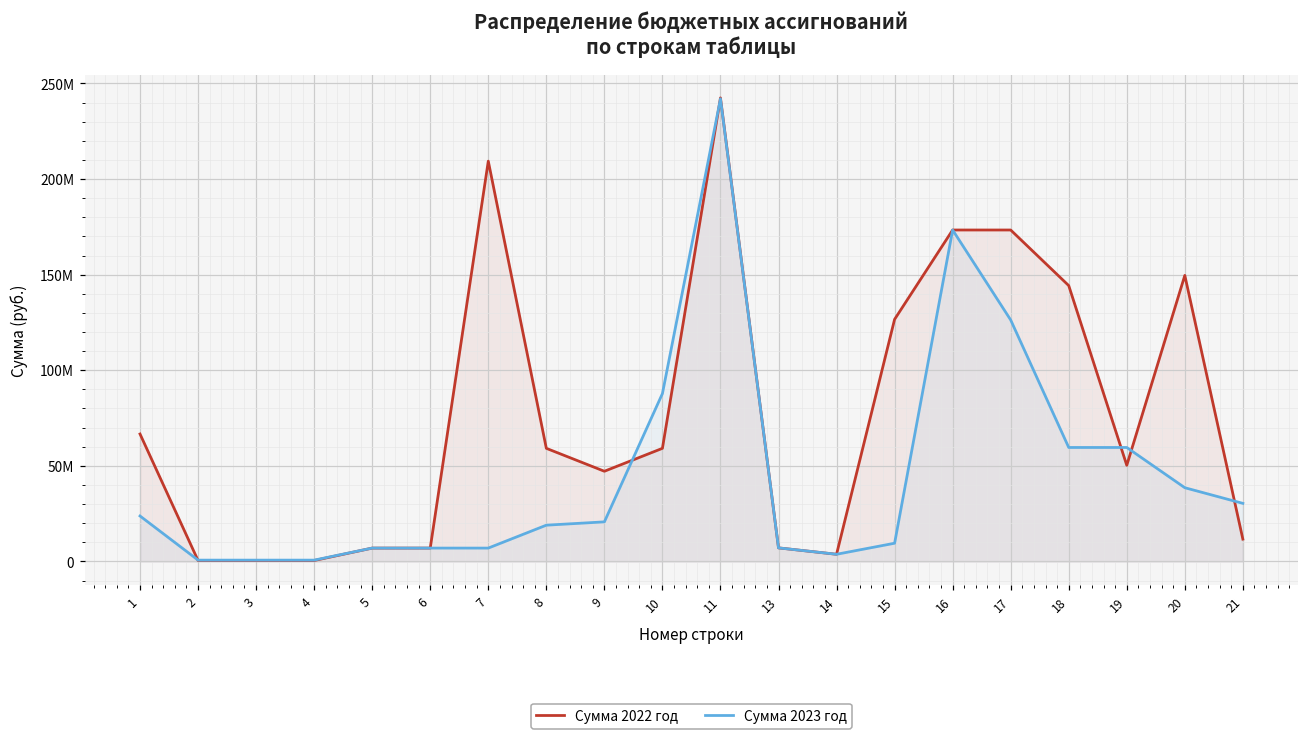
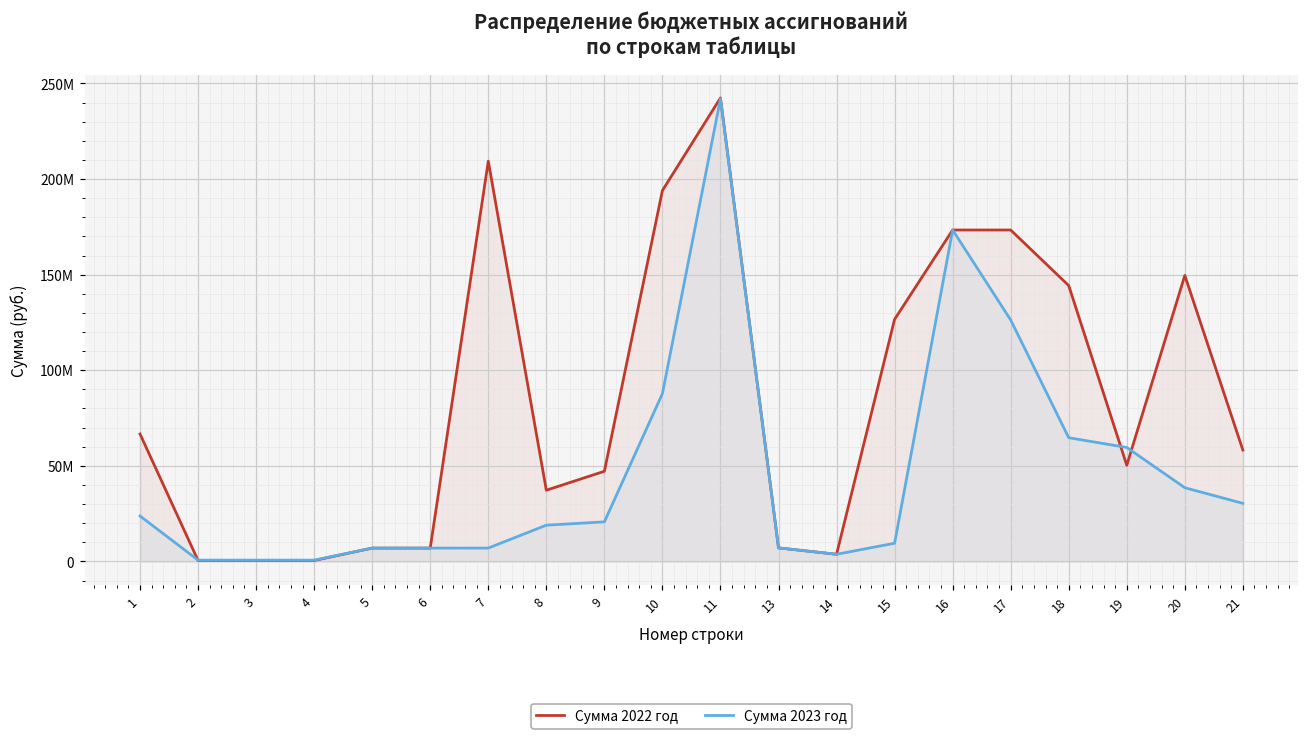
Сумма 2022 год, 8: 59000000 -> 37000000
Сумма 2022 год, 10: 59000000 -> 194000000
Сумма 2023 год, 18: 60000000 -> 65000000
Сумма 2022 год, 21: 12000000 -> 58000000
